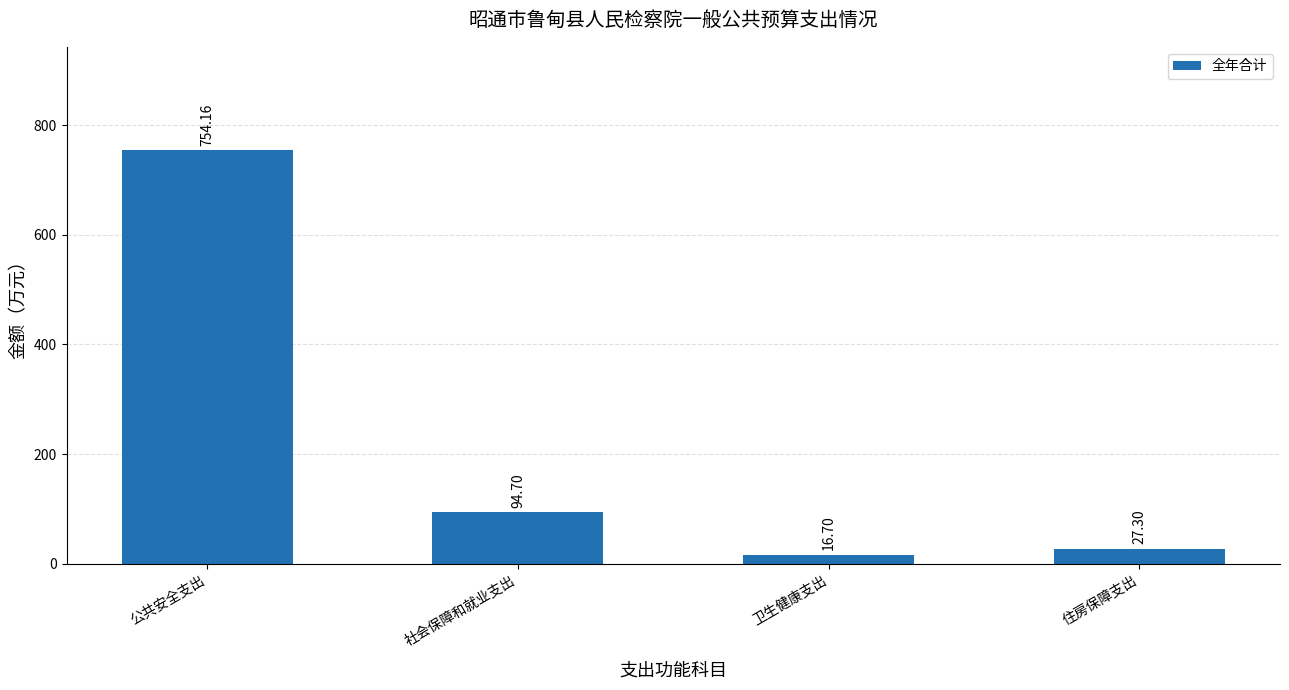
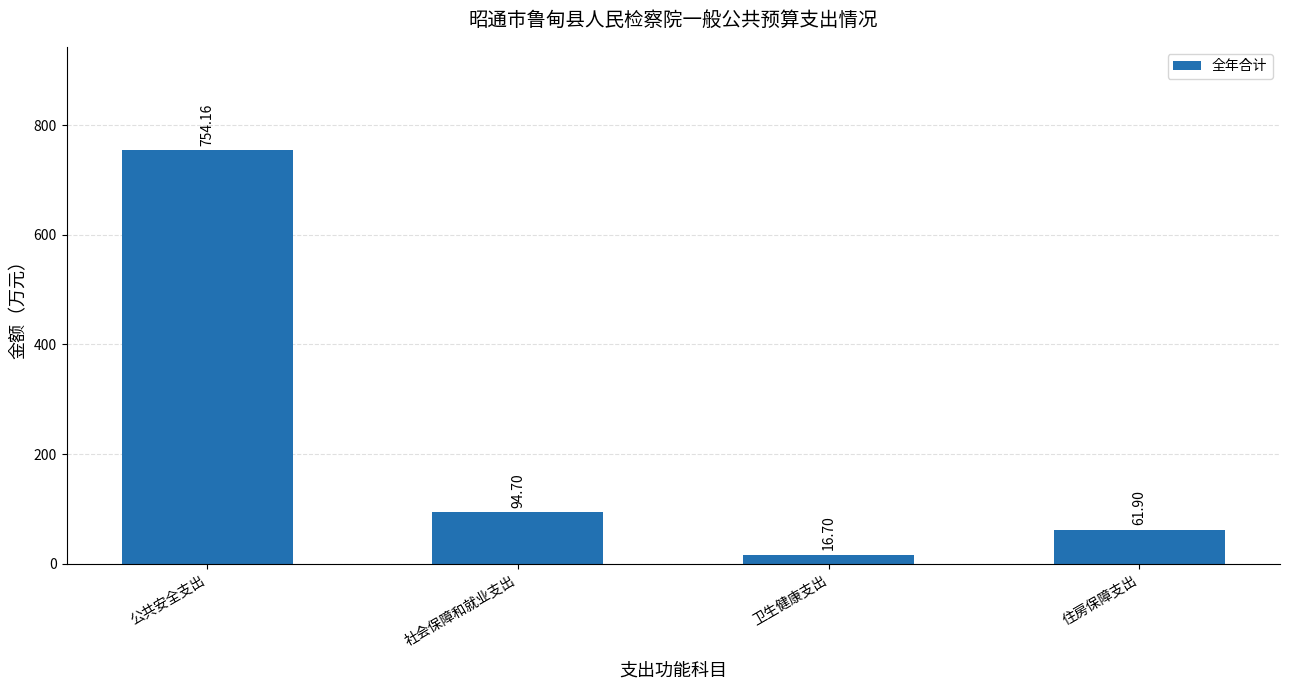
住房保障支出: 27.30 -> 61.90
